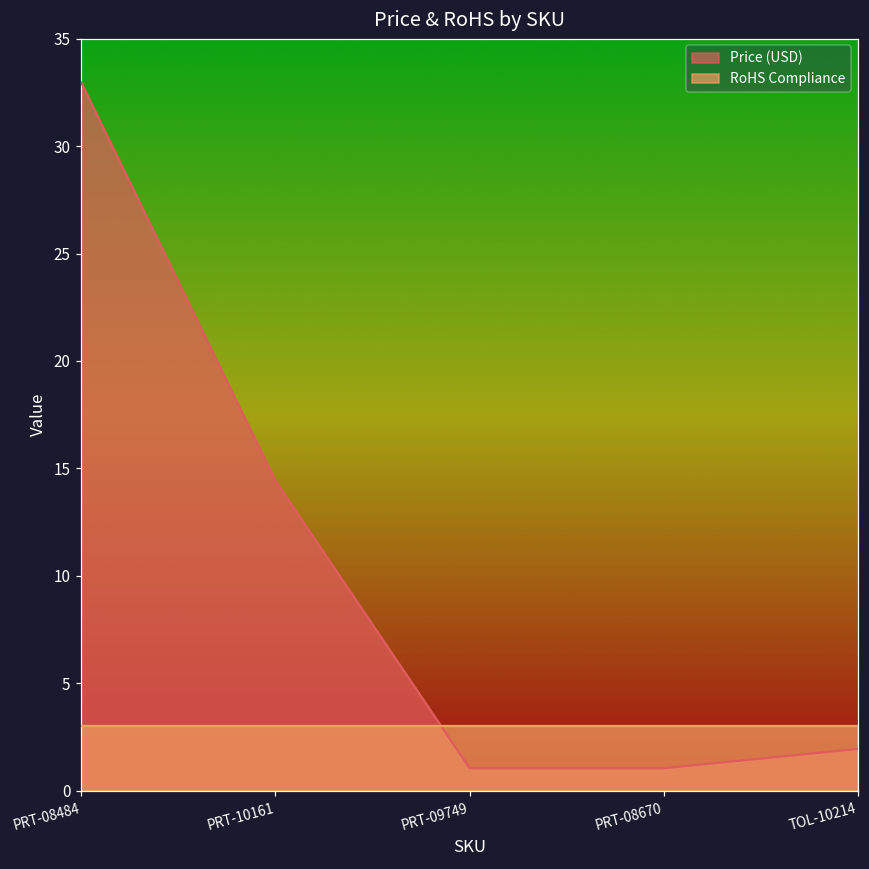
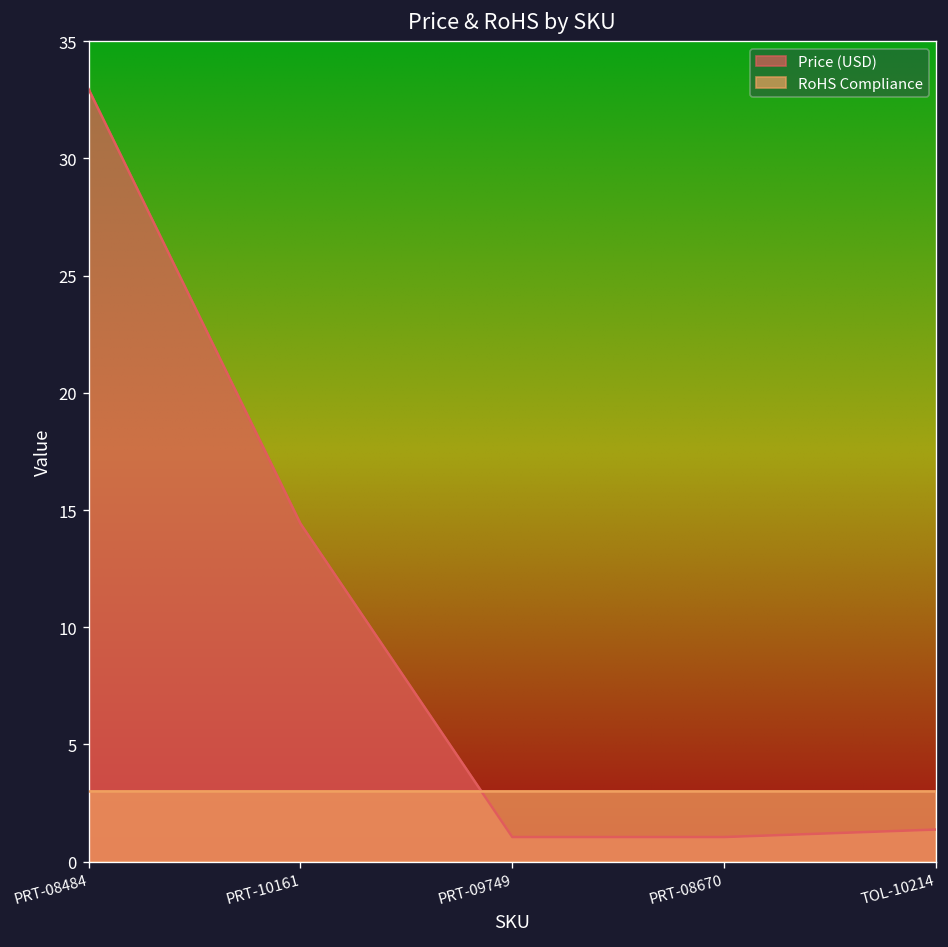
Price (USD), TOL-10214: 2.0 -> 1.4
